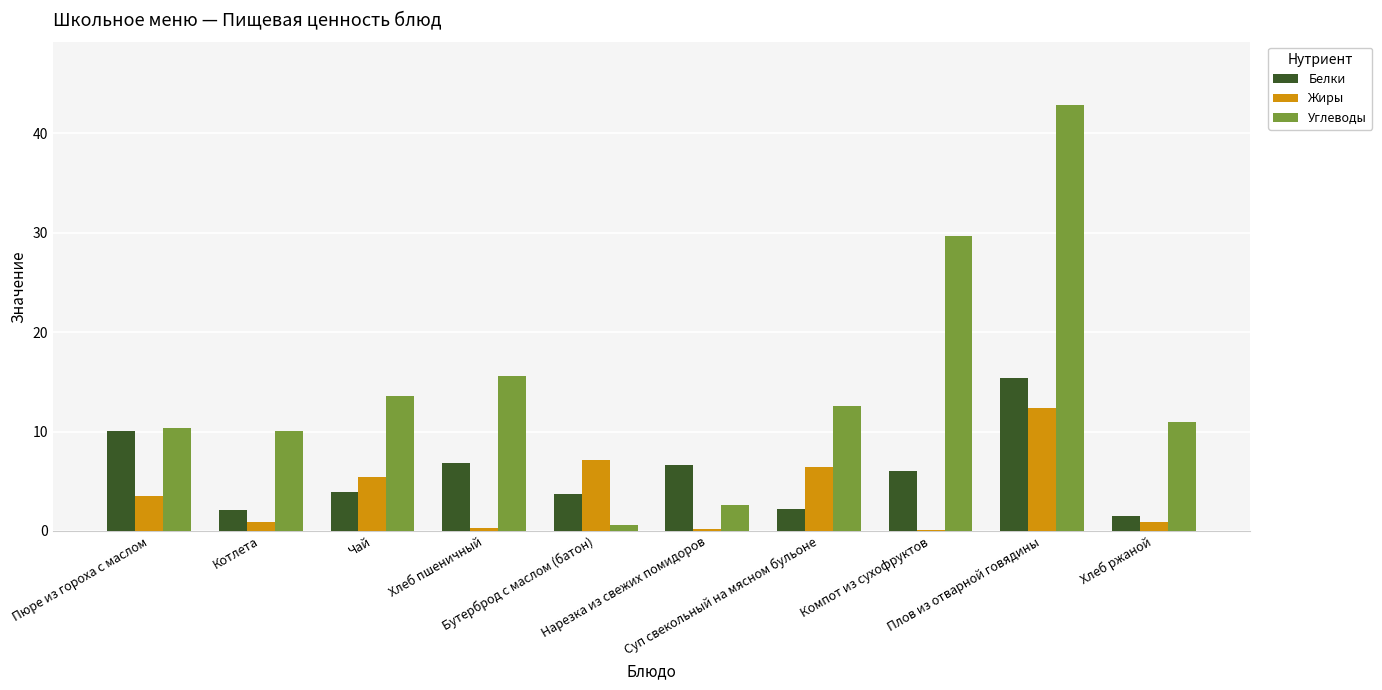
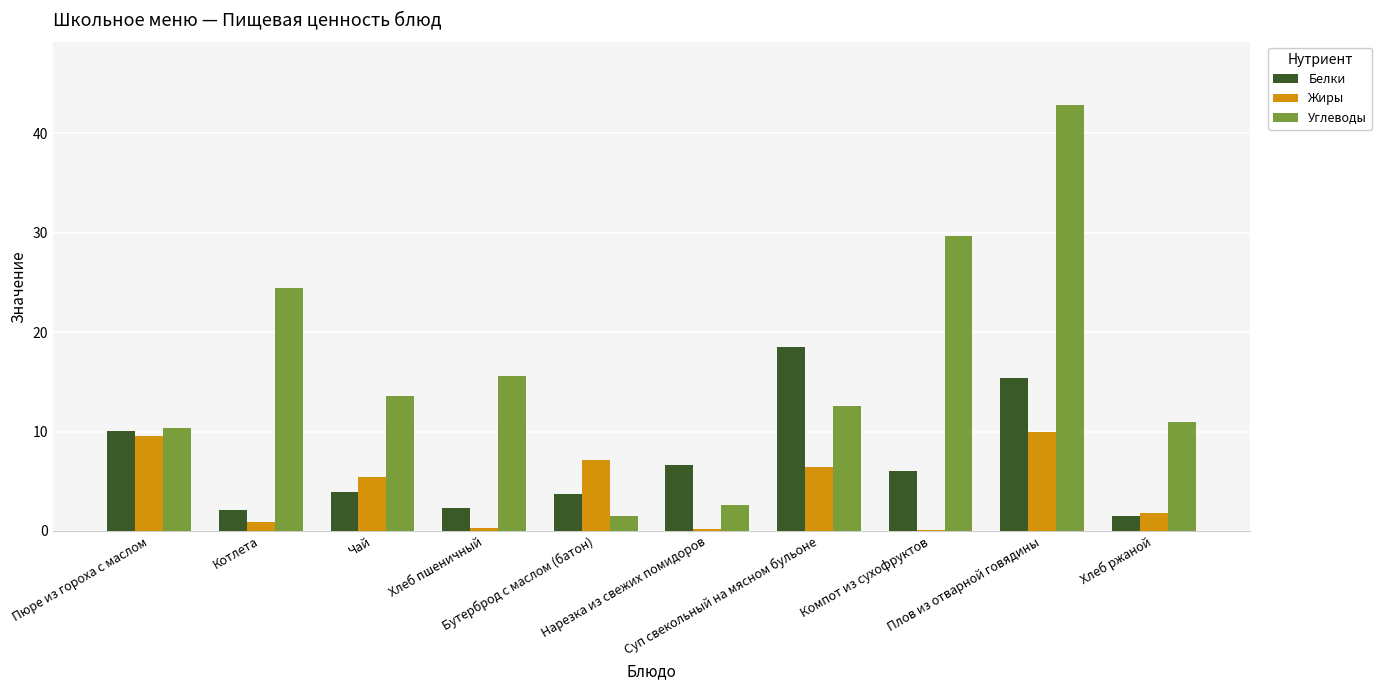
Жиры, Пюре из гороха с маслом: 4 -> 10
Углеводы, Котлета: 10 -> 24
Белки, Хлеб пшеничный: 7 -> 2
Углеводы, Бутерброд с маслом (батон): 1 -> 2
Белки, Суп свекольный на мясном бульоне: 2 -> 18
Жиры, Плов из отварной говядины: 12 -> 10
Жиры, Хлеб ржаной: 1 -> 2
